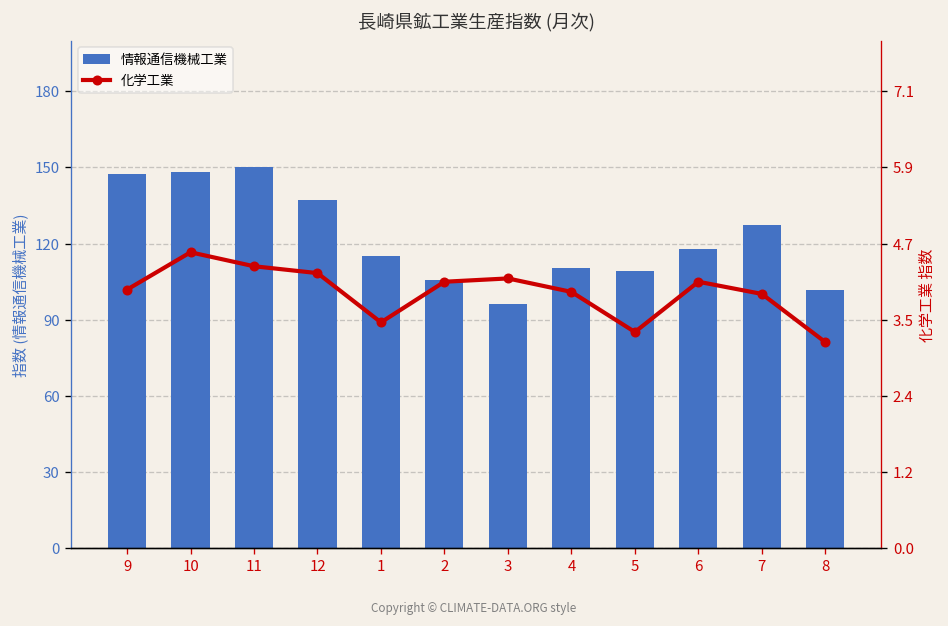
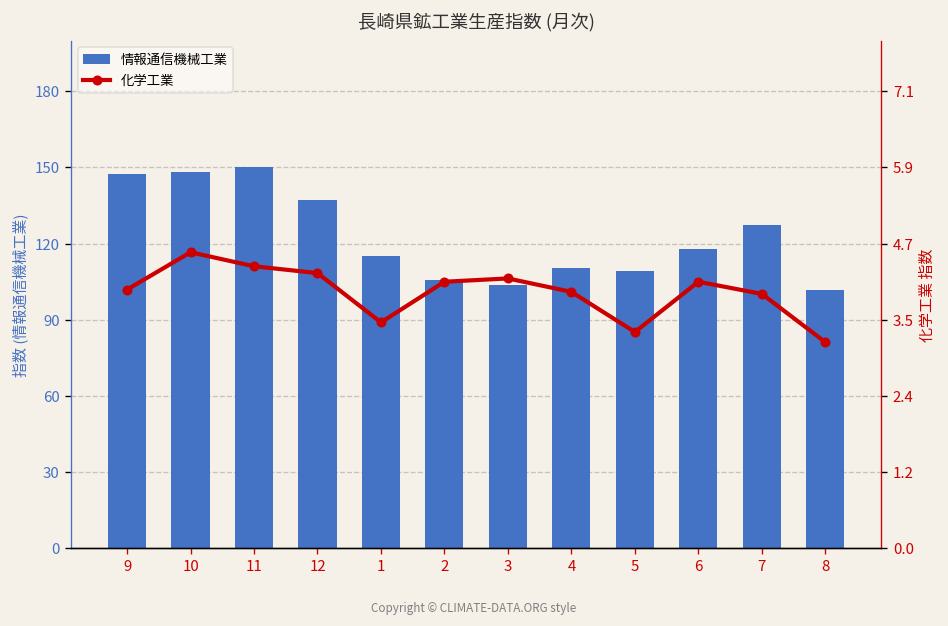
情報通信機械工業, 3: 96 -> 104
